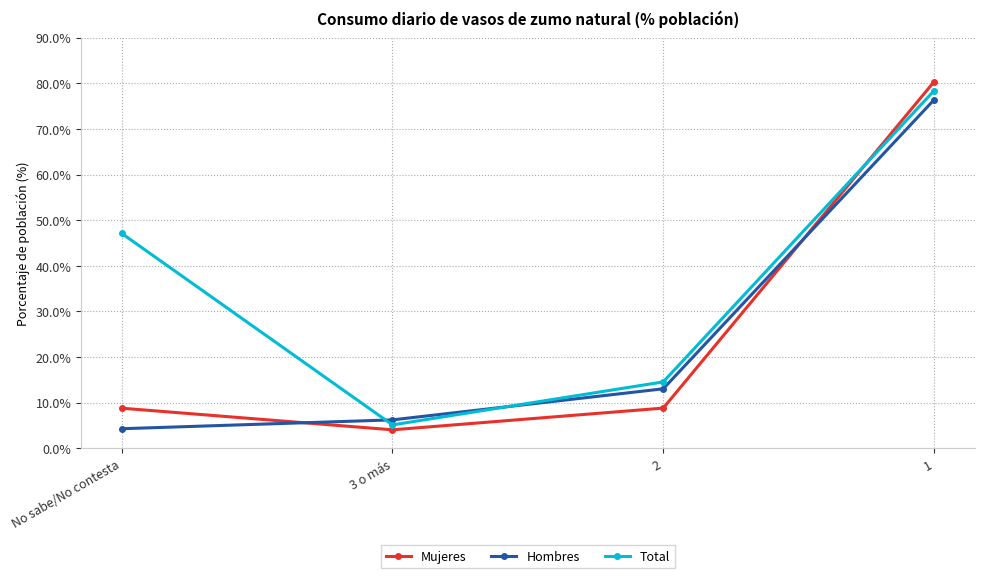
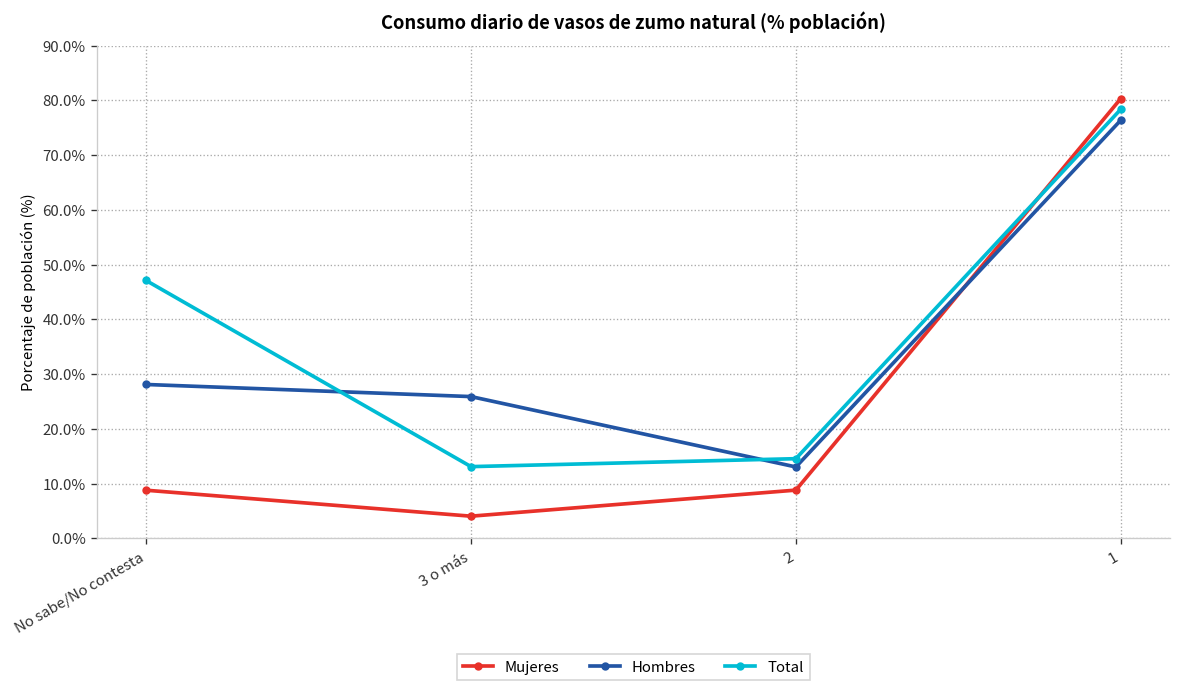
Hombres, No sabe/No contesta: 4% -> 28%
Hombres, 3 o más: 6% -> 26%
Total, 3 o más: 5% -> 13%
